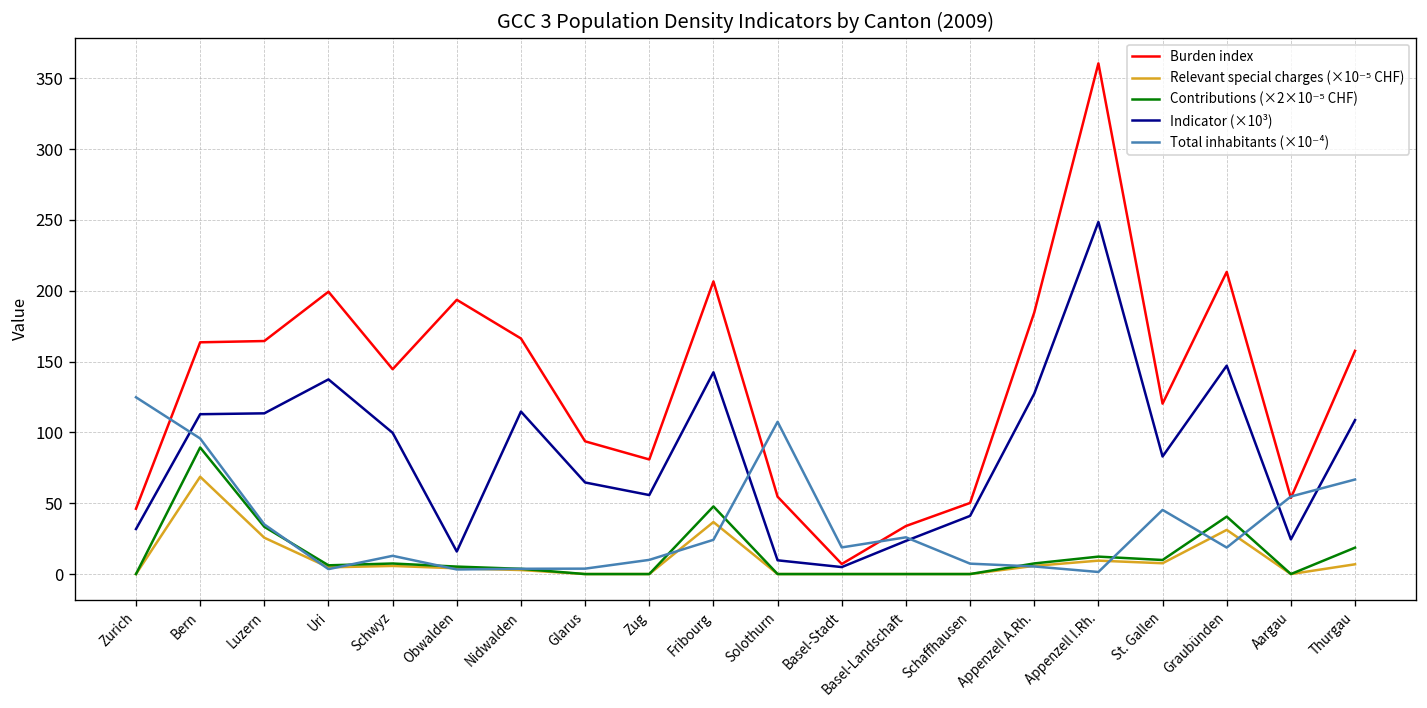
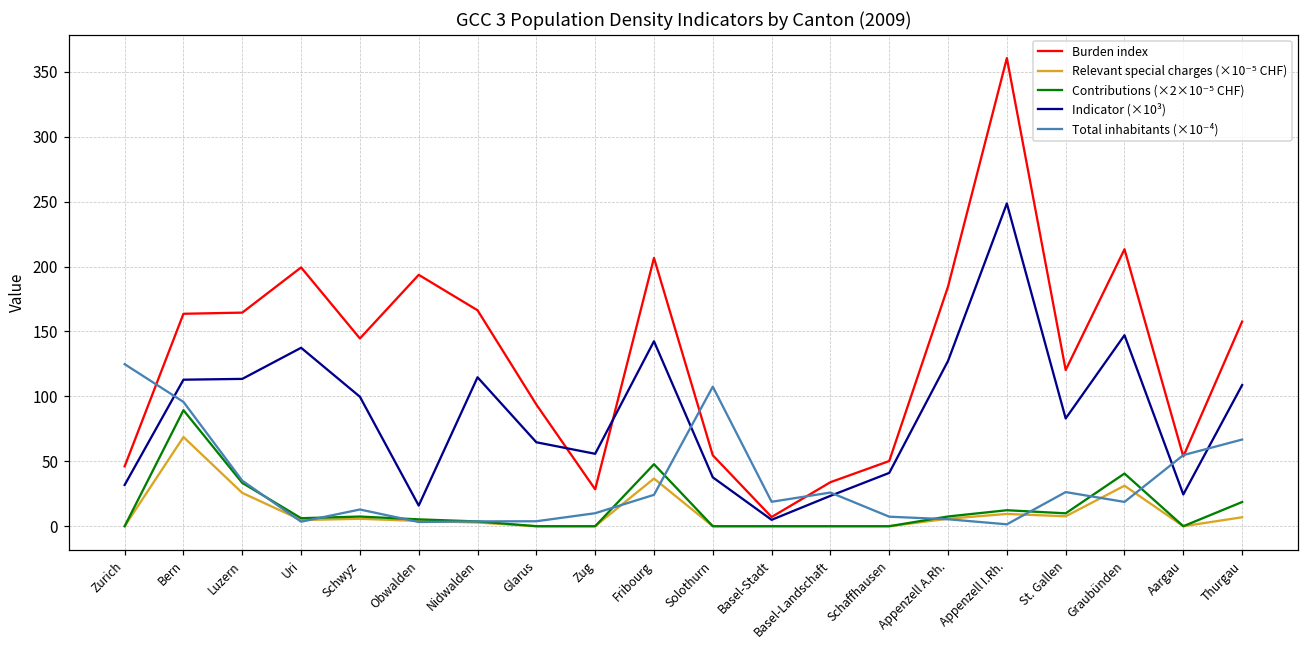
Burden index, Zug: 81 -> 28
Indicator (×10³), Solothurn: 10 -> 38
Total inhabitants (×10⁻⁴), St. Gallen: 45 -> 26
